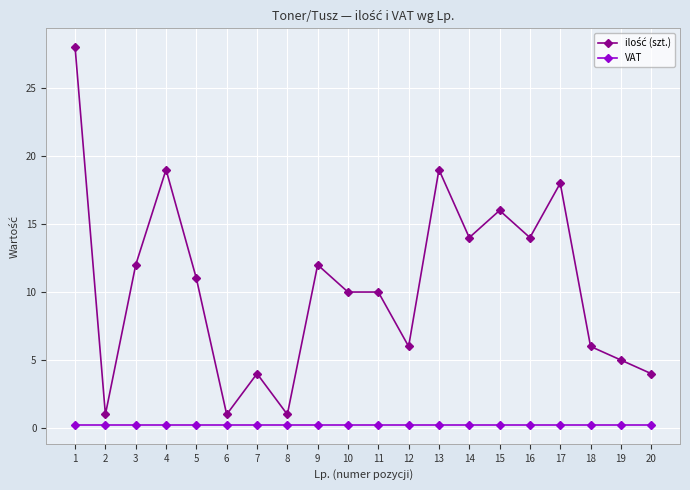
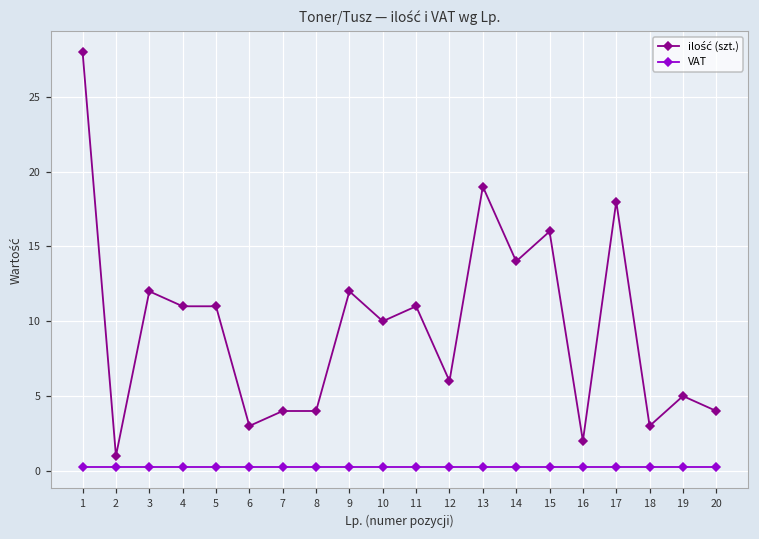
ilość (szt.), 4: 19 -> 11
ilość (szt.), 6: 1 -> 3
ilość (szt.), 8: 1 -> 4
ilość (szt.), 11: 10 -> 11
ilość (szt.), 16: 14 -> 2
ilość (szt.), 18: 6 -> 3
